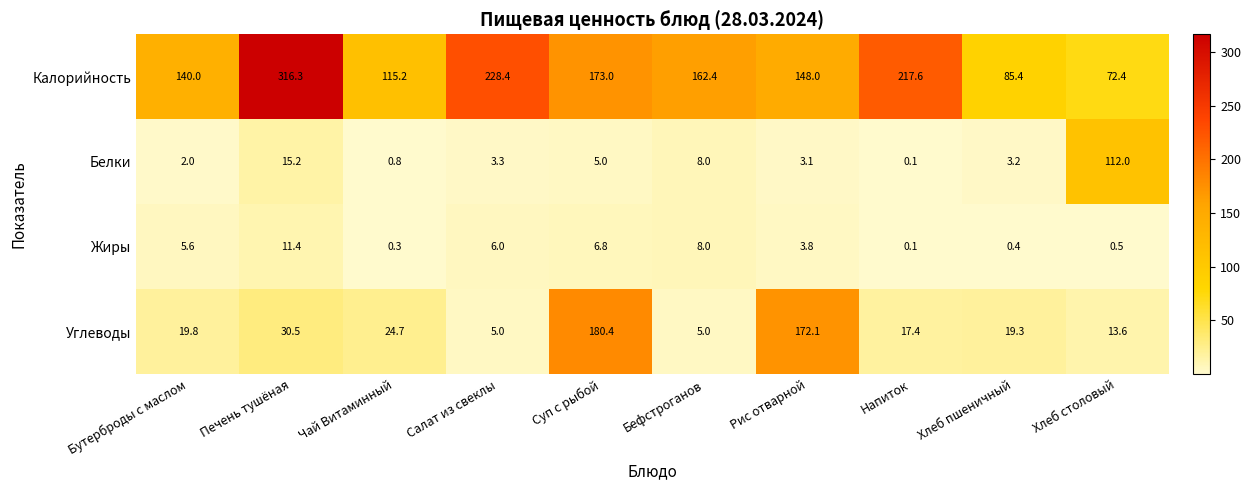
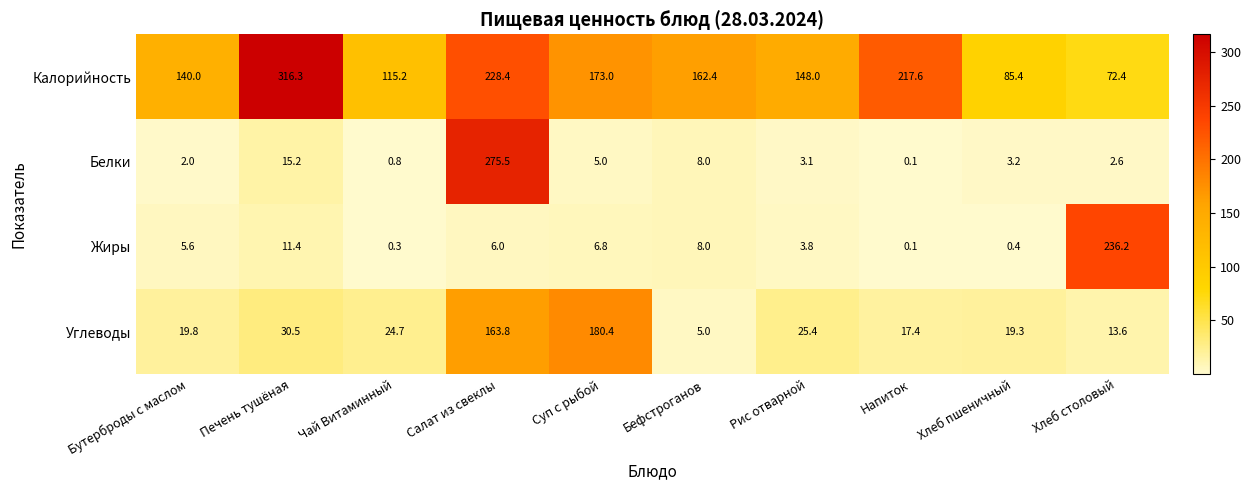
Белки, Салат из свеклы: 3.3 -> 275.5
Белки, Хлеб столовый: 112.0 -> 2.6
Жиры, Хлеб столовый: 0.5 -> 236.2
Углеводы, Салат из свеклы: 5.0 -> 163.8
Углеводы, Рис отварной: 172.1 -> 25.4
